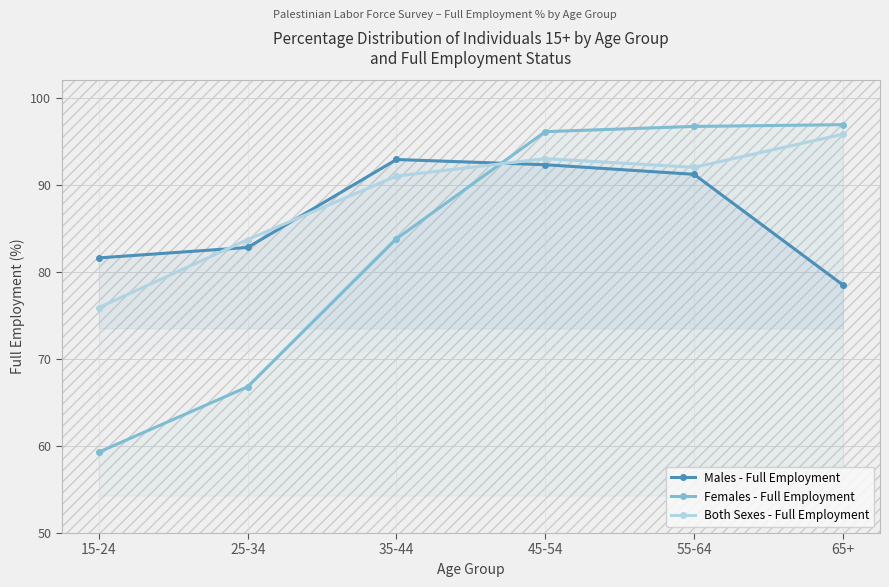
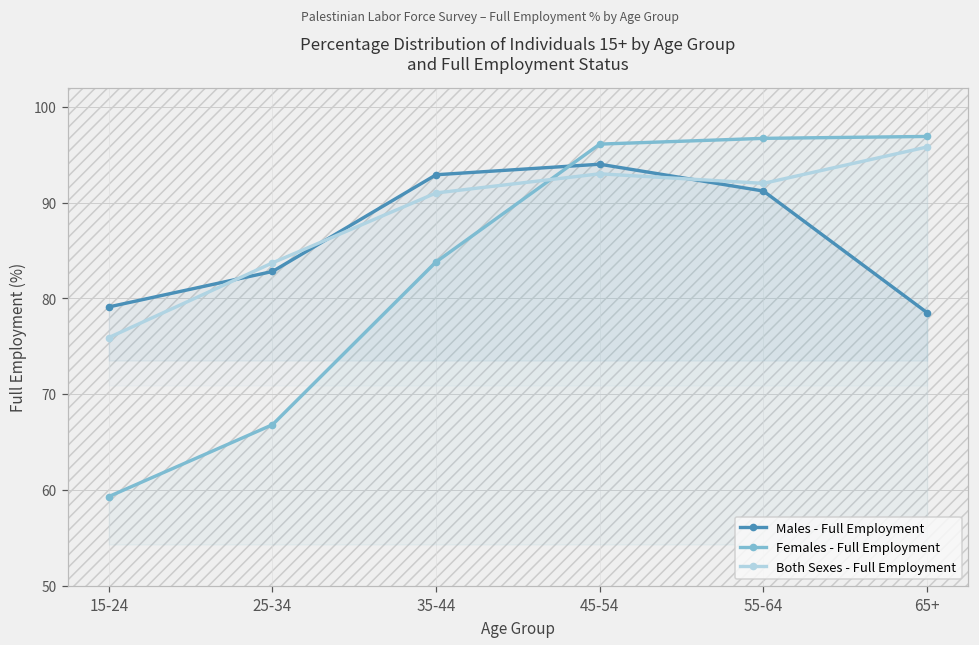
Males - Full Employment, 15-24: 82 -> 79
Males - Full Employment, 45-54: 92 -> 94
